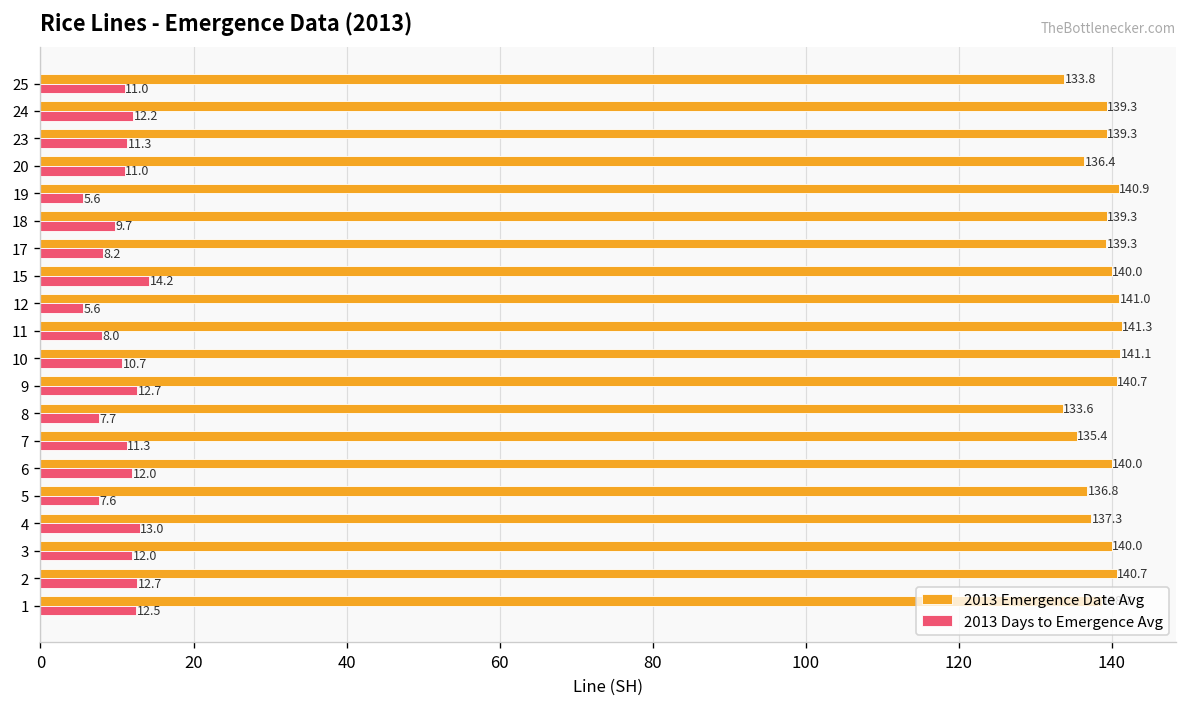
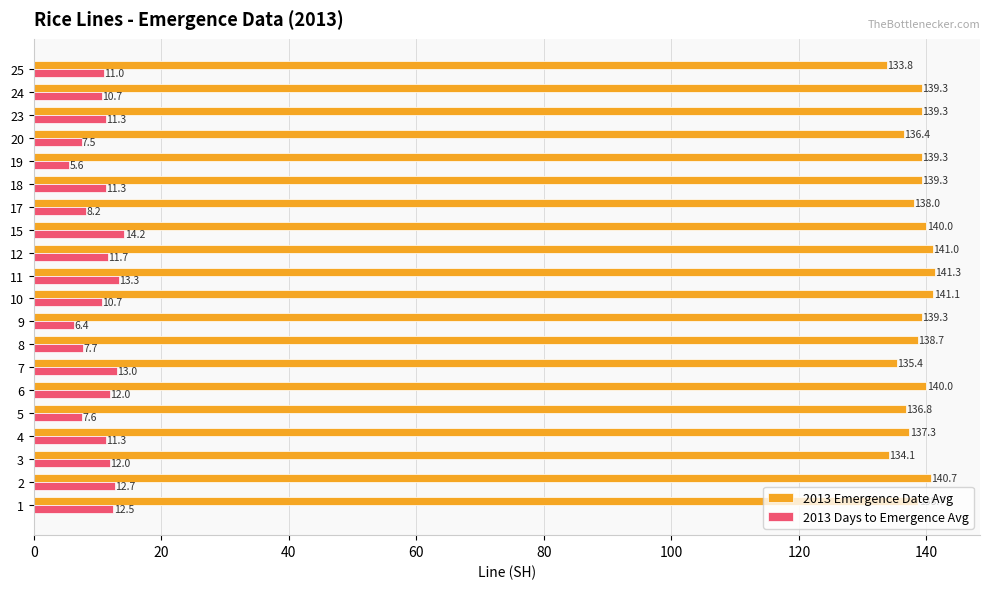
2013 Days to Emergence Avg, 24: 12.2 -> 10.7
2013 Days to Emergence Avg, 20: 11.0 -> 7.5
2013 Emergence Date Avg, 19: 140.9 -> 139.3
2013 Days to Emergence Avg, 18: 9.7 -> 11.3
2013 Emergence Date Avg, 17: 139.3 -> 138.0
2013 Days to Emergence Avg, 12: 5.6 -> 11.7
2013 Days to Emergence Avg, 11: 8.0 -> 13.3
2013 Emergence Date Avg, 9: 140.7 -> 139.3
2013 Days to Emergence Avg, 9: 12.7 -> 6.4
2013 Emergence Date Avg, 8: 133.6 -> 138.7
2013 Days to Emergence Avg, 7: 11.3 -> 13.0
2013 Days to Emergence Avg, 4: 13.0 -> 11.3
2013 Emergence Date Avg, 3: 140.0 -> 134.1
